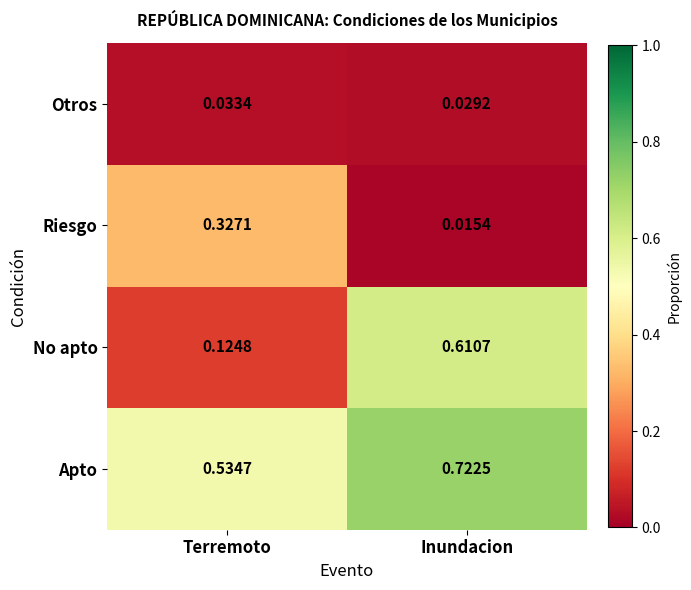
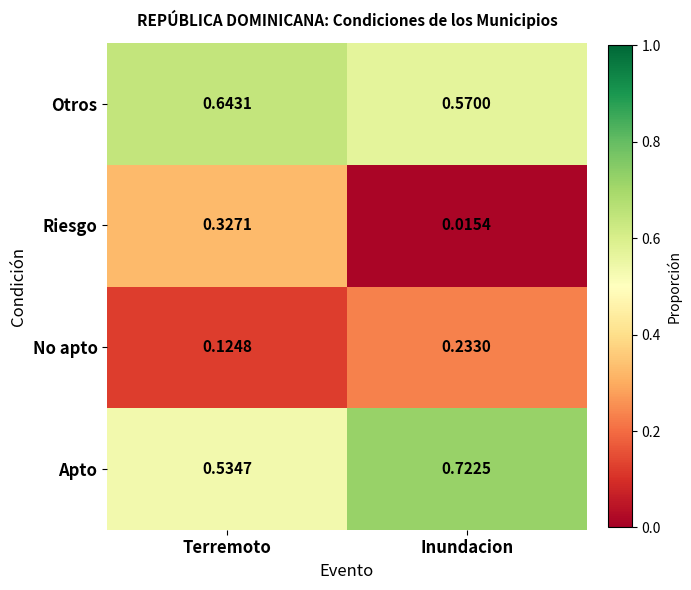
Otros, Terremoto: 0.0334 -> 0.6431
Otros, Inundacion: 0.0292 -> 0.5700
No apto, Inundacion: 0.6107 -> 0.2330
